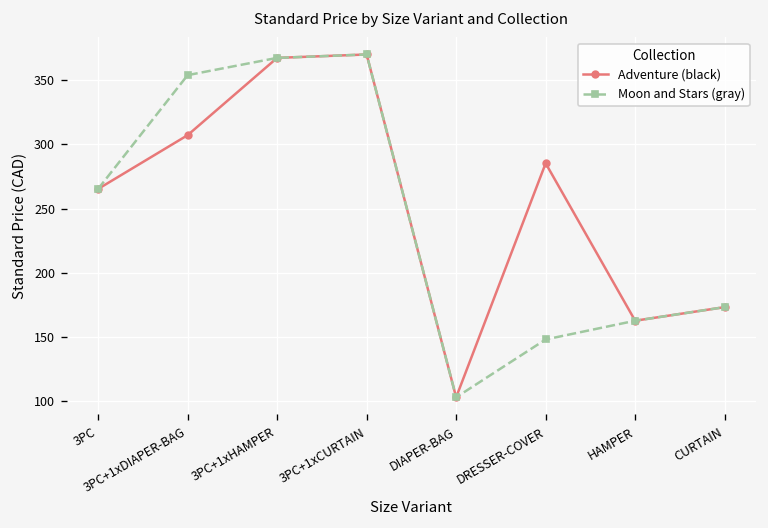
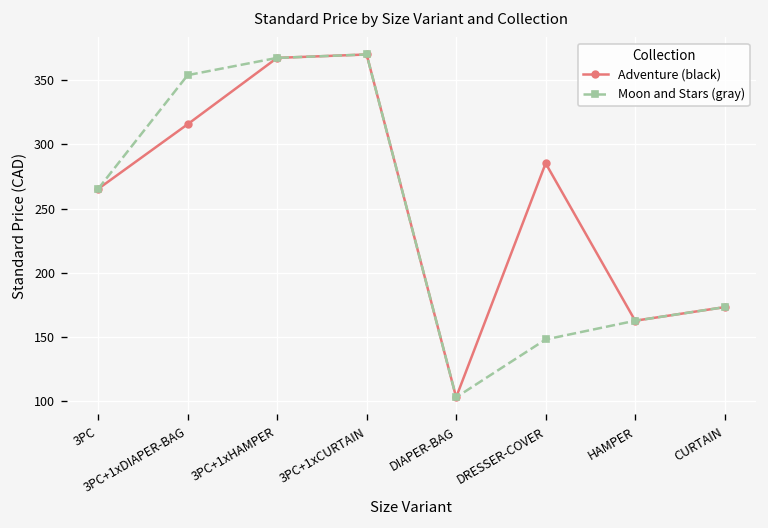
Adventure (black), 3PC+1xDIAPER-BAG: 307 -> 316
